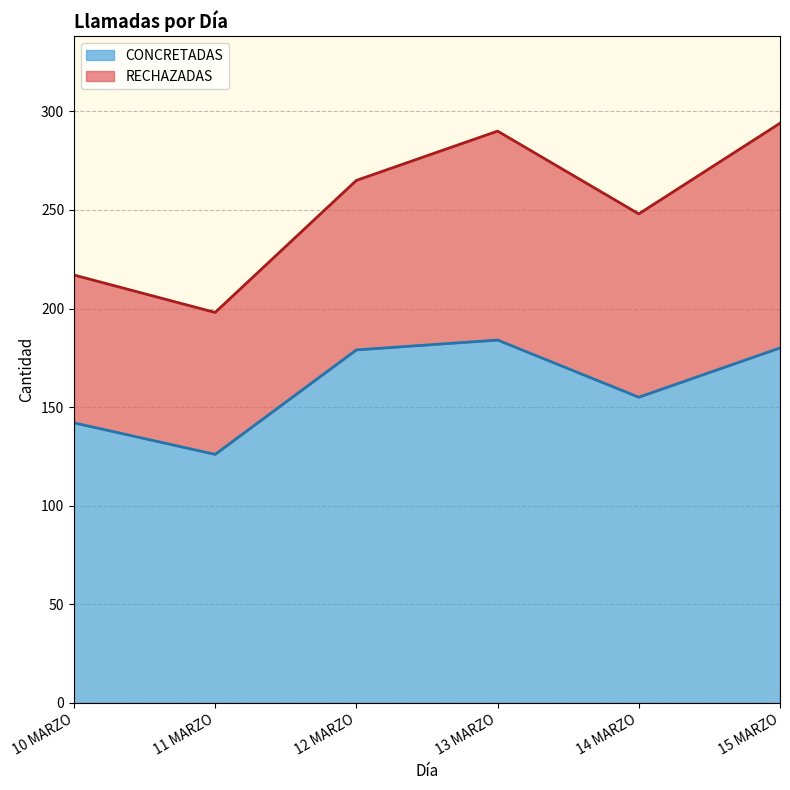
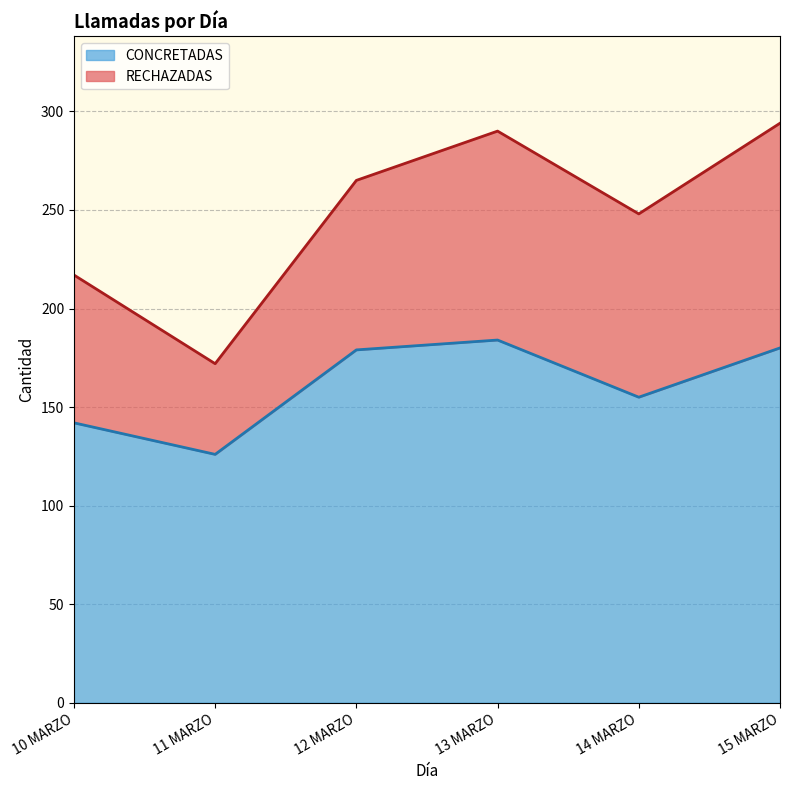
RECHAZADAS, 11 MARZO: 72 -> 46
